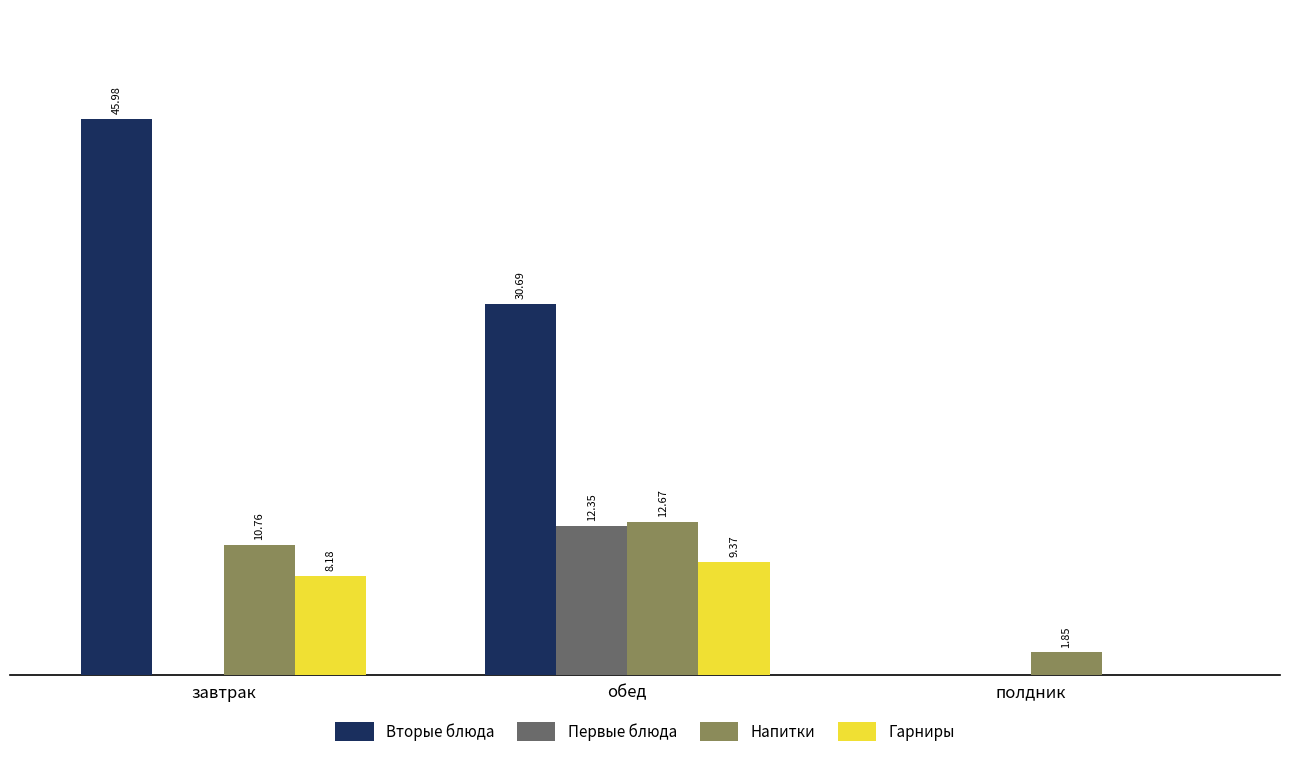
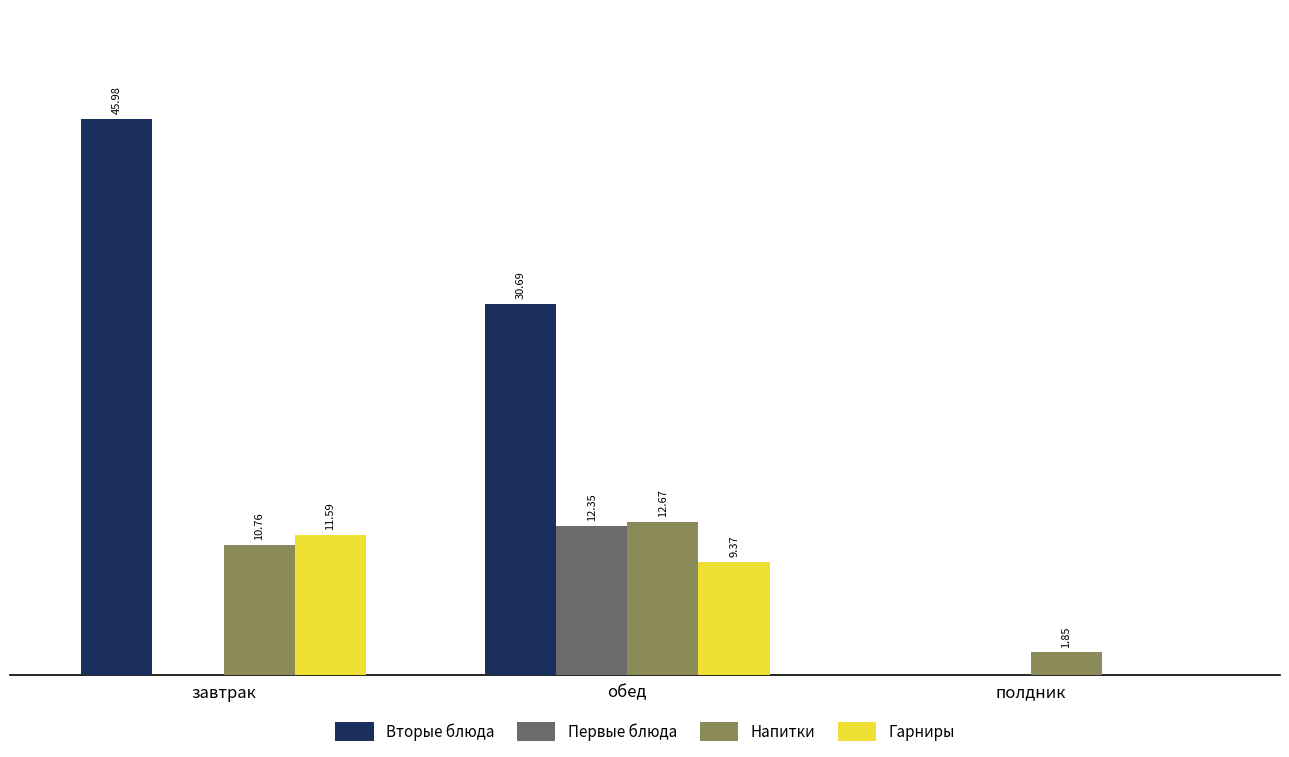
Гарниры, завтрак: 8.18 -> 11.59
